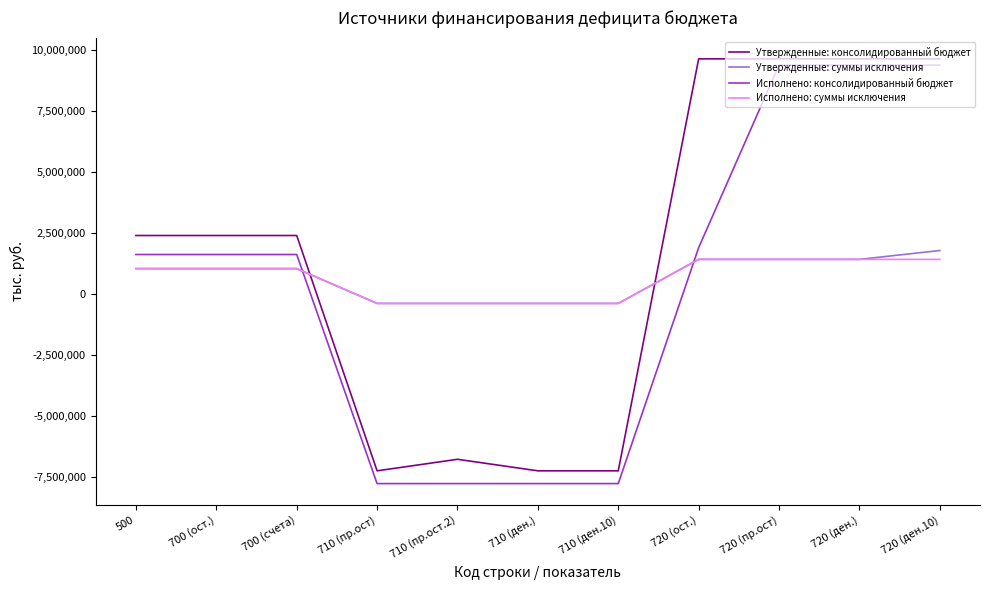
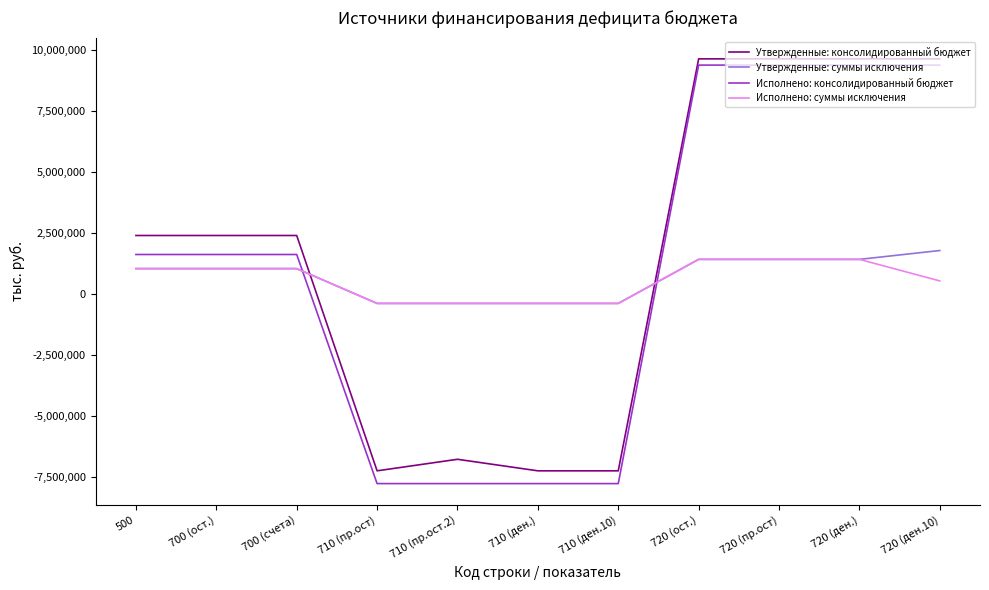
Исполнено: консолидированный бюджет, 720 (ост.): 1,900,000 -> 9,400,000
Исполнено: суммы исключения, 720 (ден.10): 1,400,000 -> 500,000
